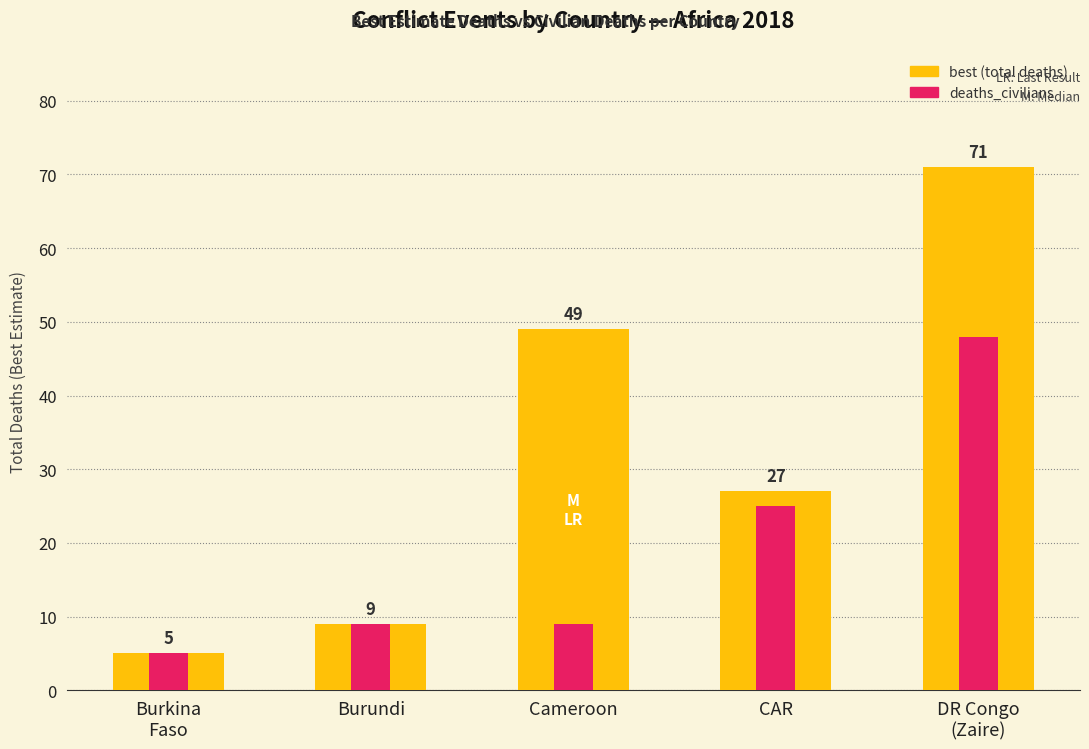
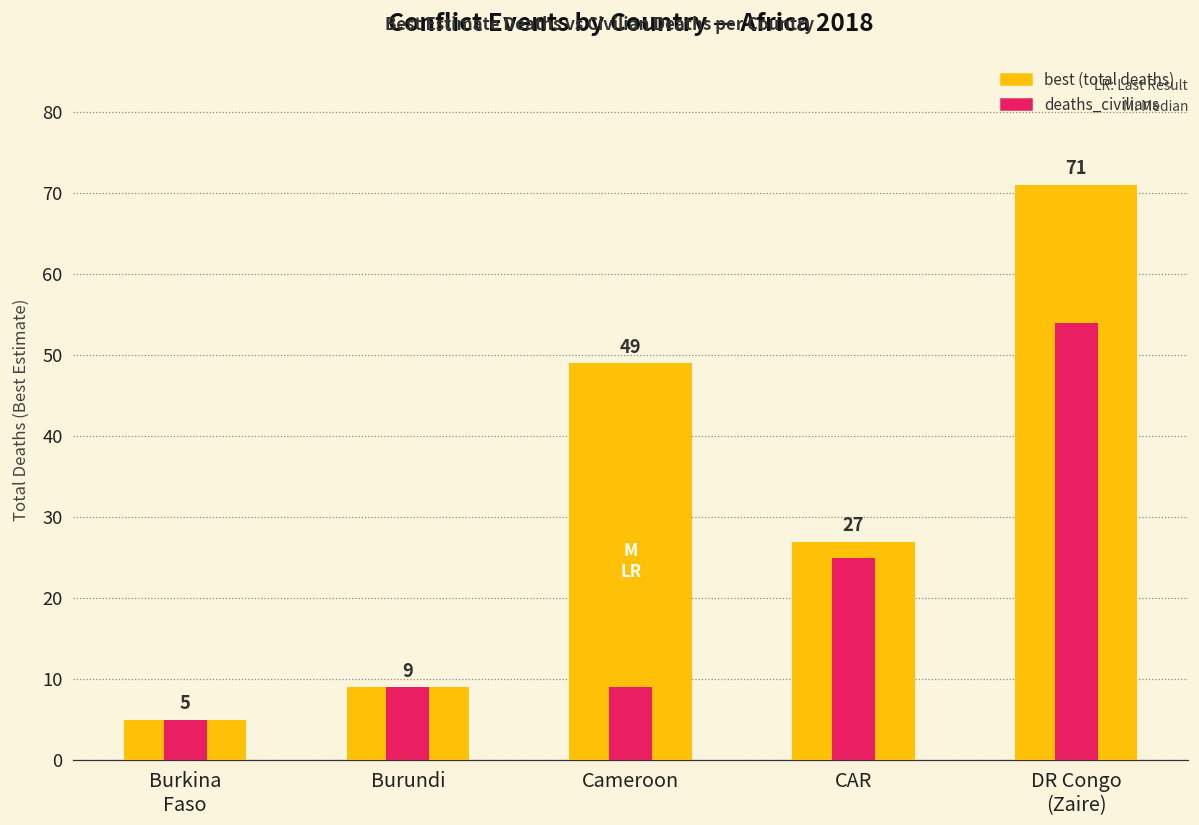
deaths_civilians, DR Congo (Zaire): 48 -> 54
